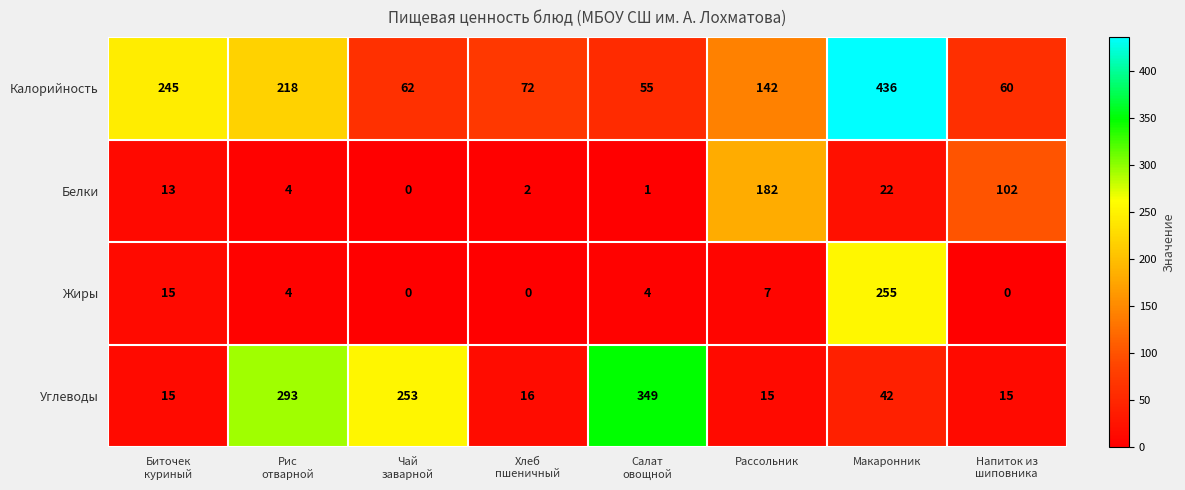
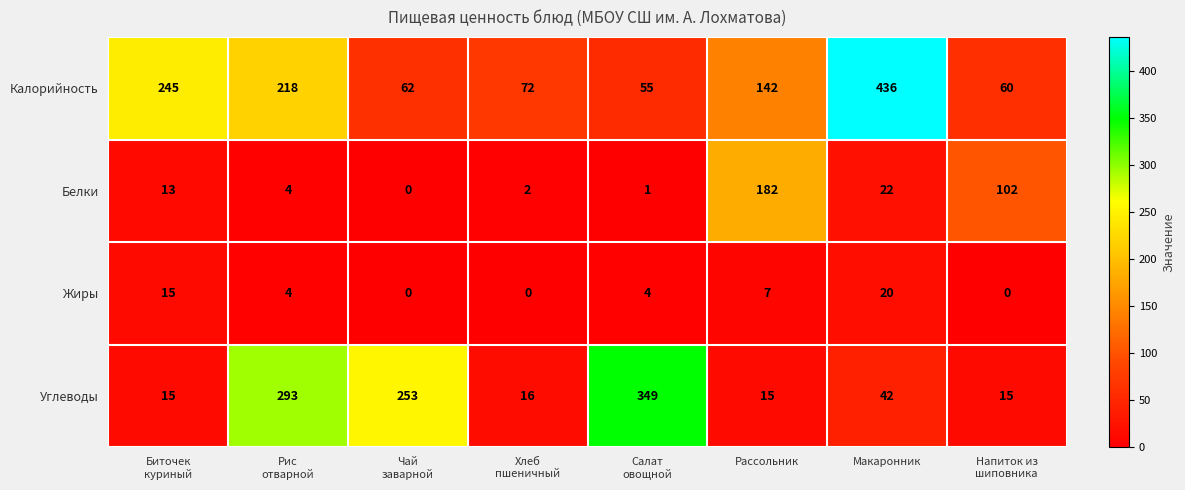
Жиры, Макаронник: 255 -> 20
